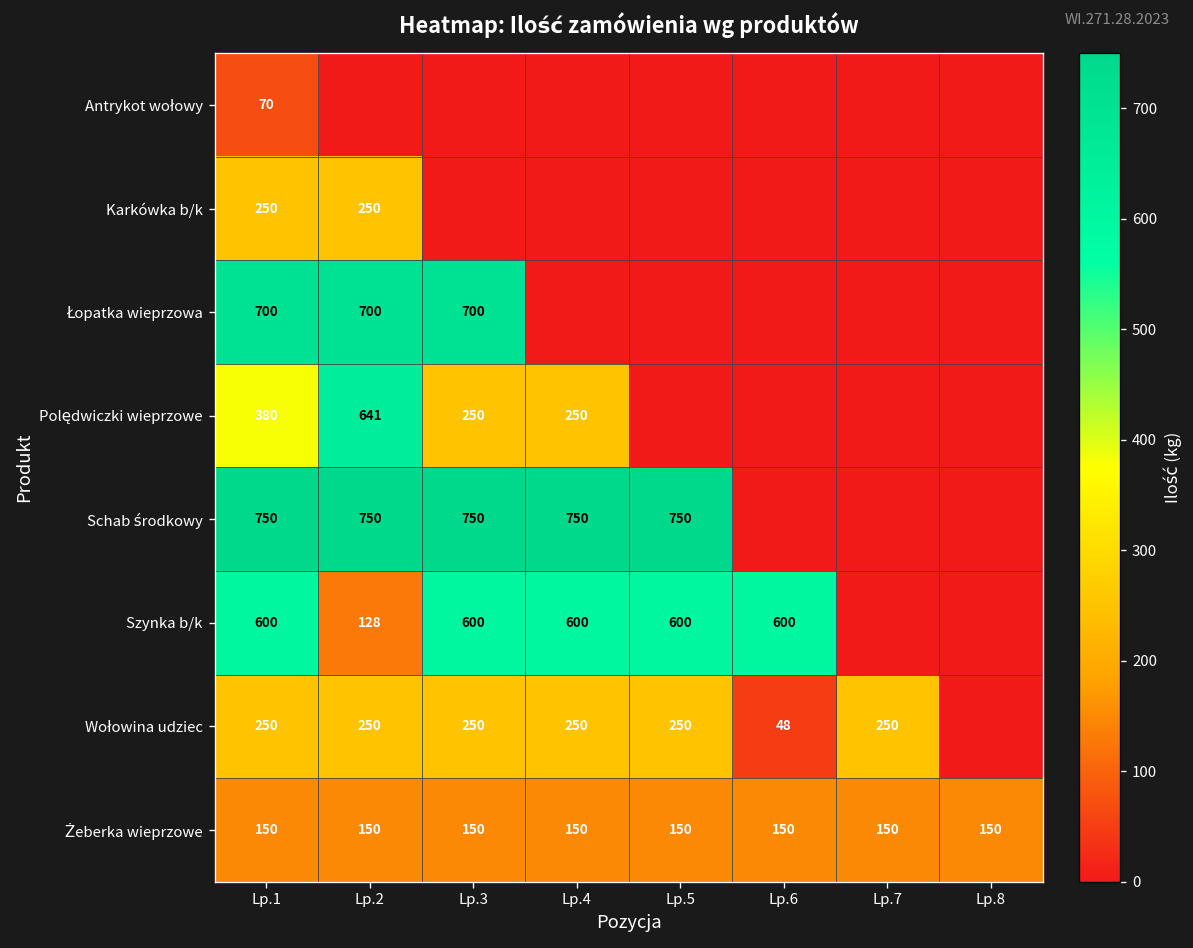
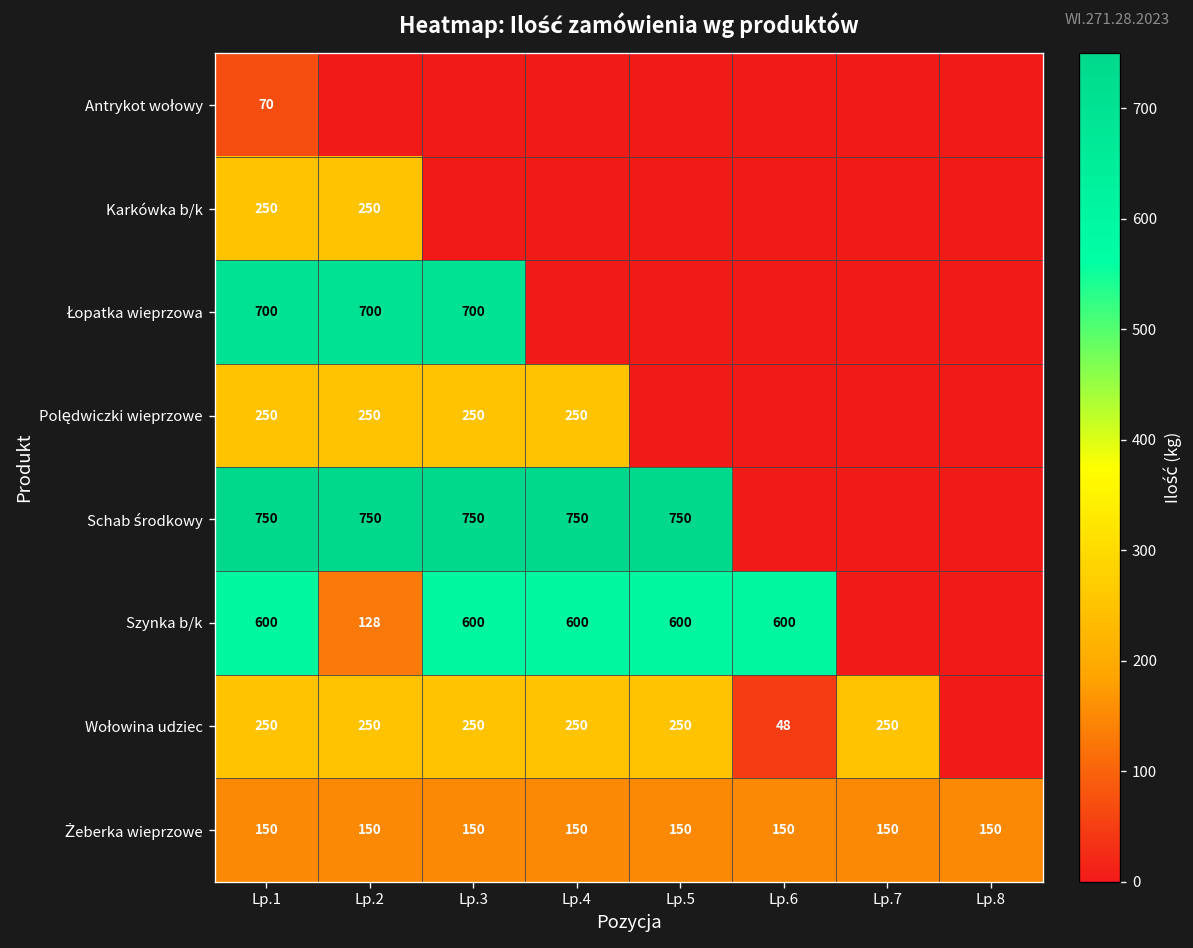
Polędwiczki wieprzowe, Lp.1: 380 -> 250
Polędwiczki wieprzowe, Lp.2: 641 -> 250
